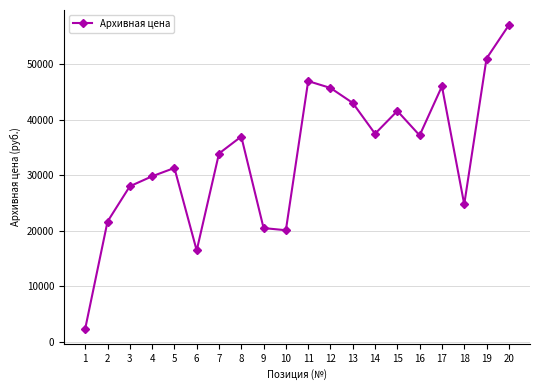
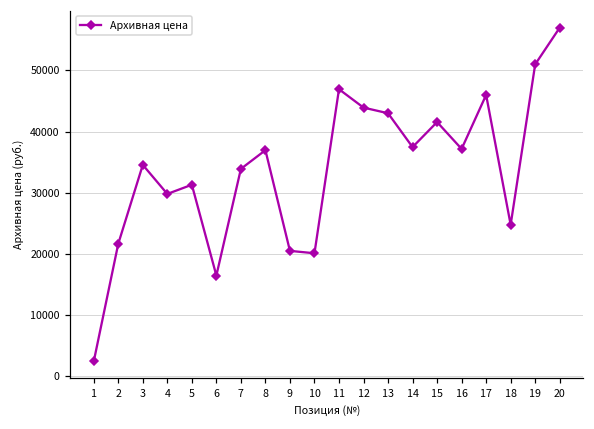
3: 28000 -> 35000
12: 46000 -> 44000
